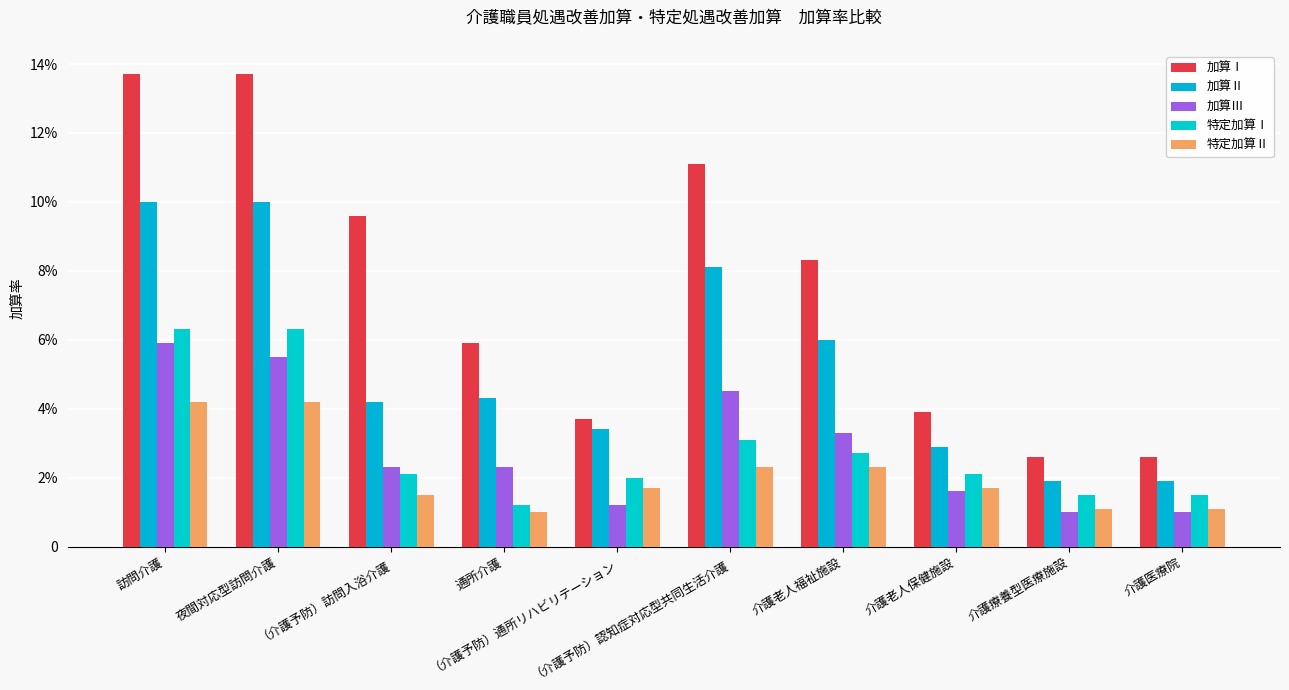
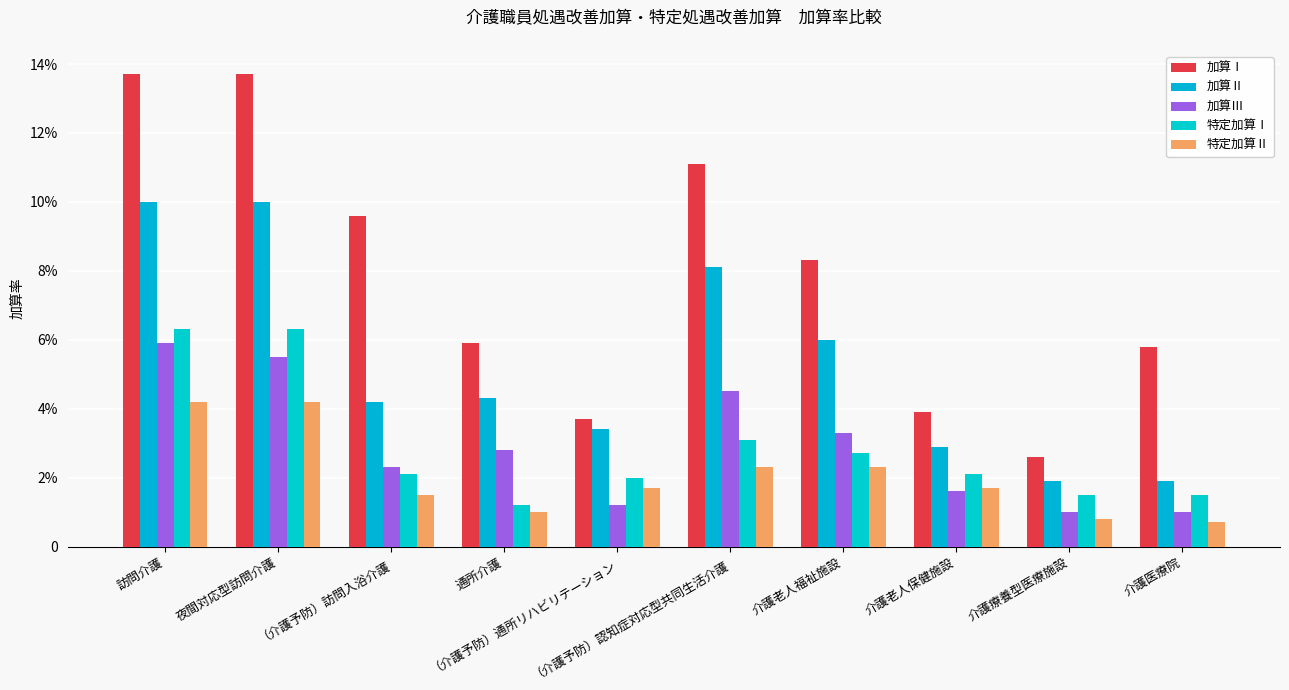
加算Ⅲ, 通所介護: 2.3% -> 2.8%
特定加算Ⅱ, 介護療養型医療施設: 1.1% -> 0.8%
加算Ⅰ, 介護医療院: 2.6% -> 5.8%
特定加算Ⅱ, 介護医療院: 1.1% -> 0.7%
